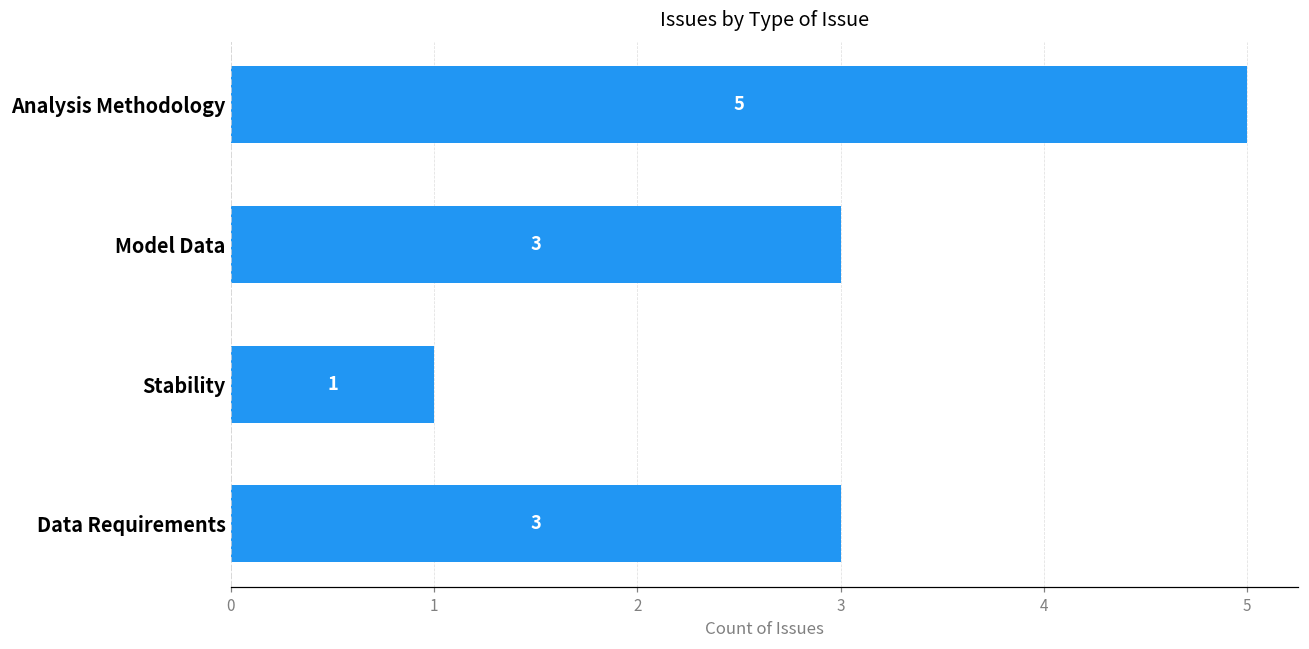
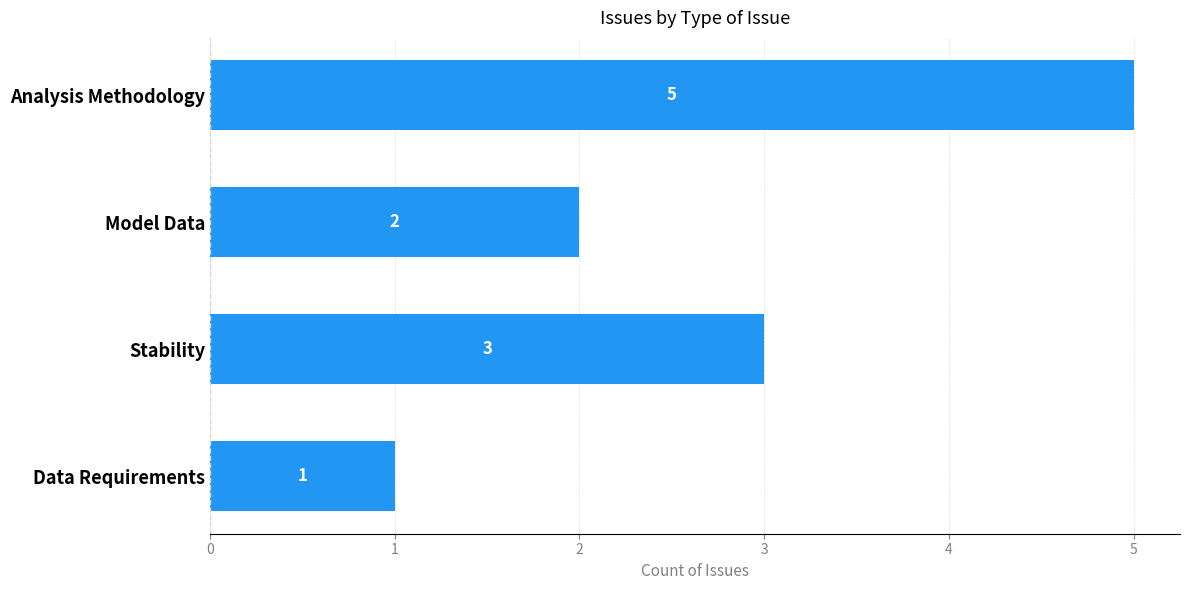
Model Data: 3 -> 2
Stability: 1 -> 3
Data Requirements: 3 -> 1
